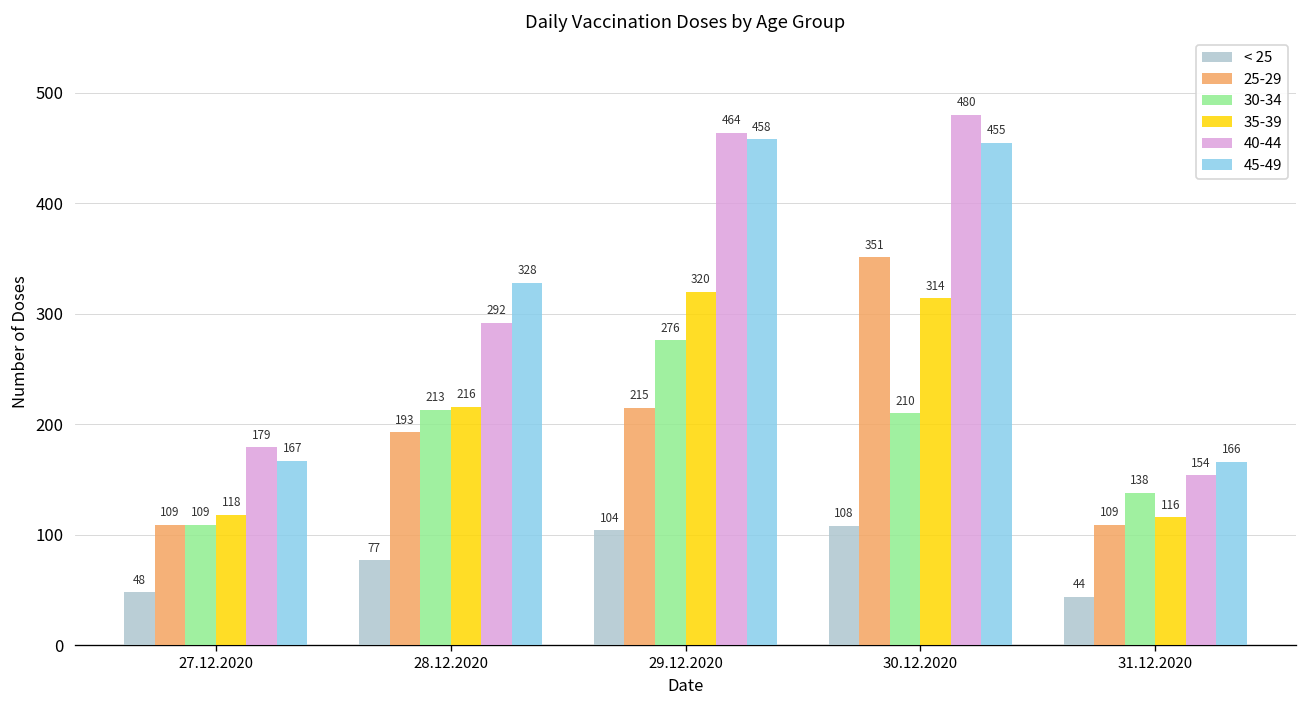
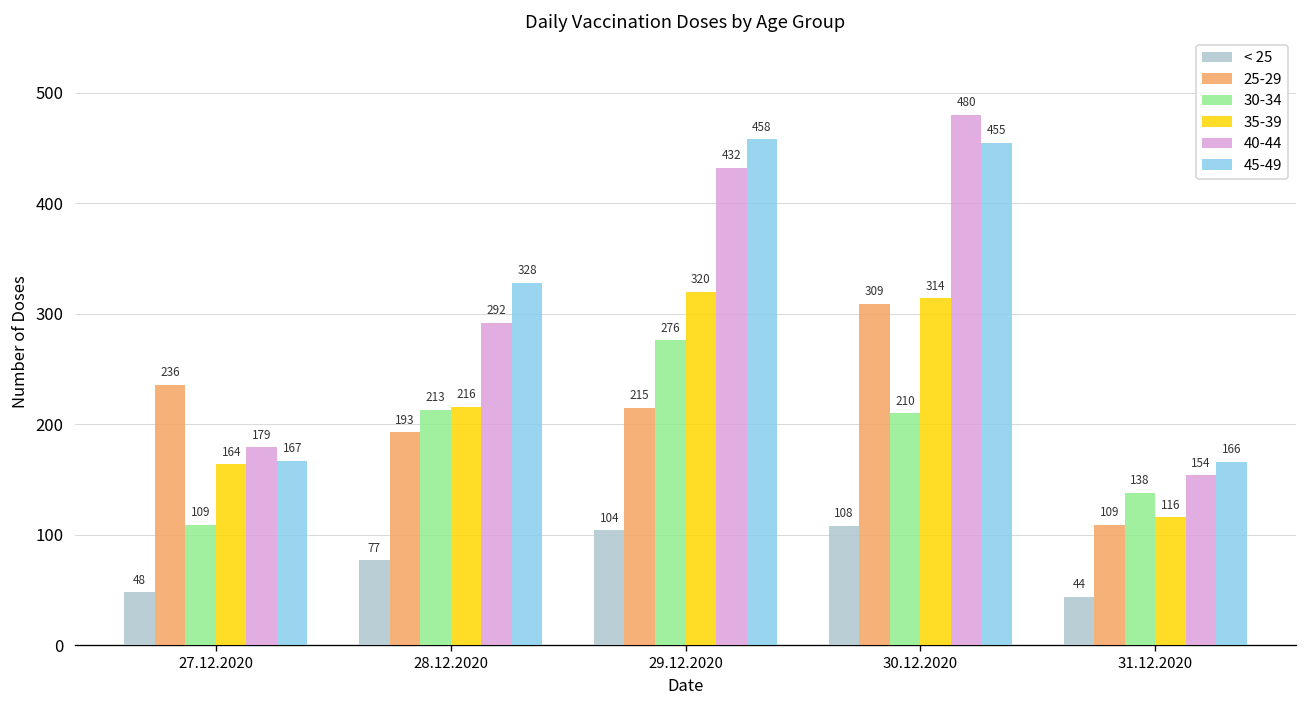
25-29, 27.12.2020: 109 -> 236
35-39, 27.12.2020: 118 -> 164
40-44, 29.12.2020: 464 -> 432
25-29, 30.12.2020: 351 -> 309
